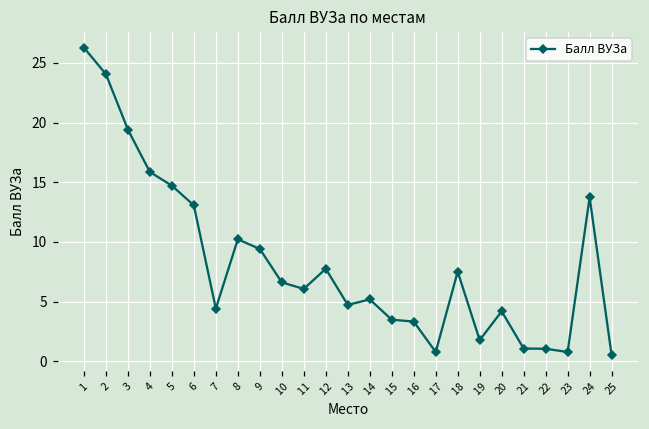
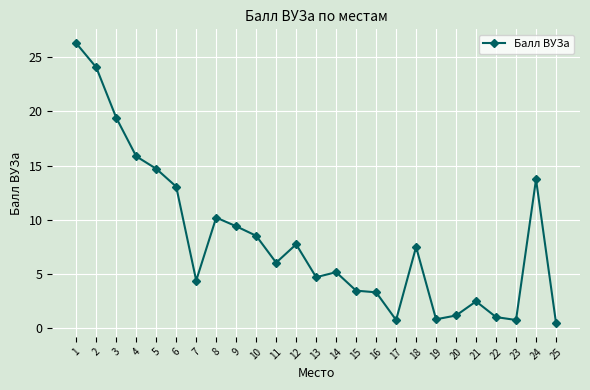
10: 6.6 -> 8.5
19: 1.8 -> 0.8
20: 4.2 -> 1.2
21: 1.1 -> 2.5
